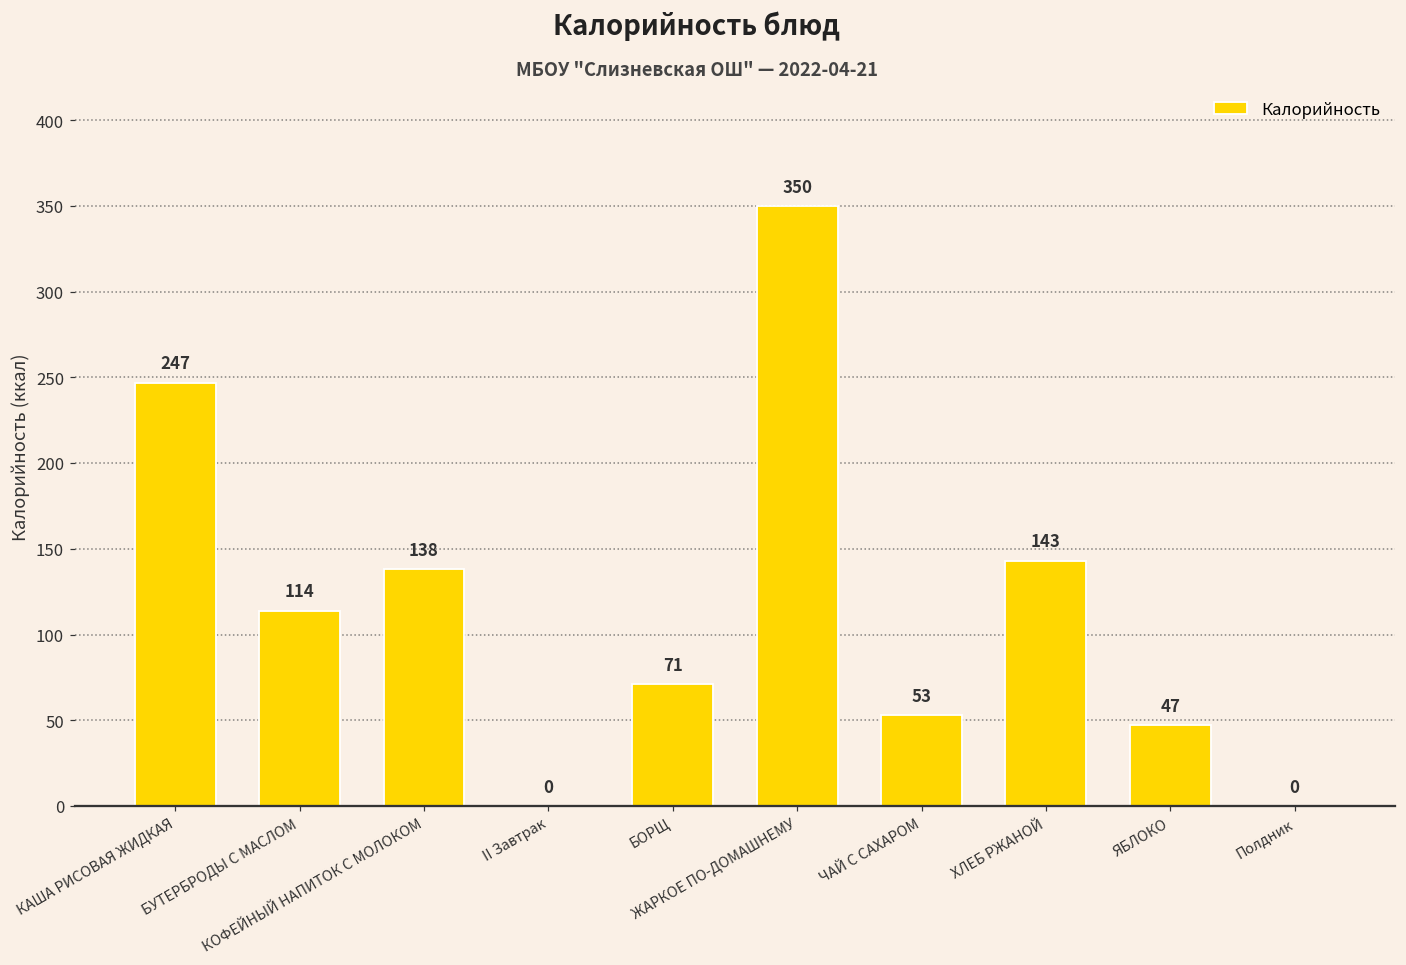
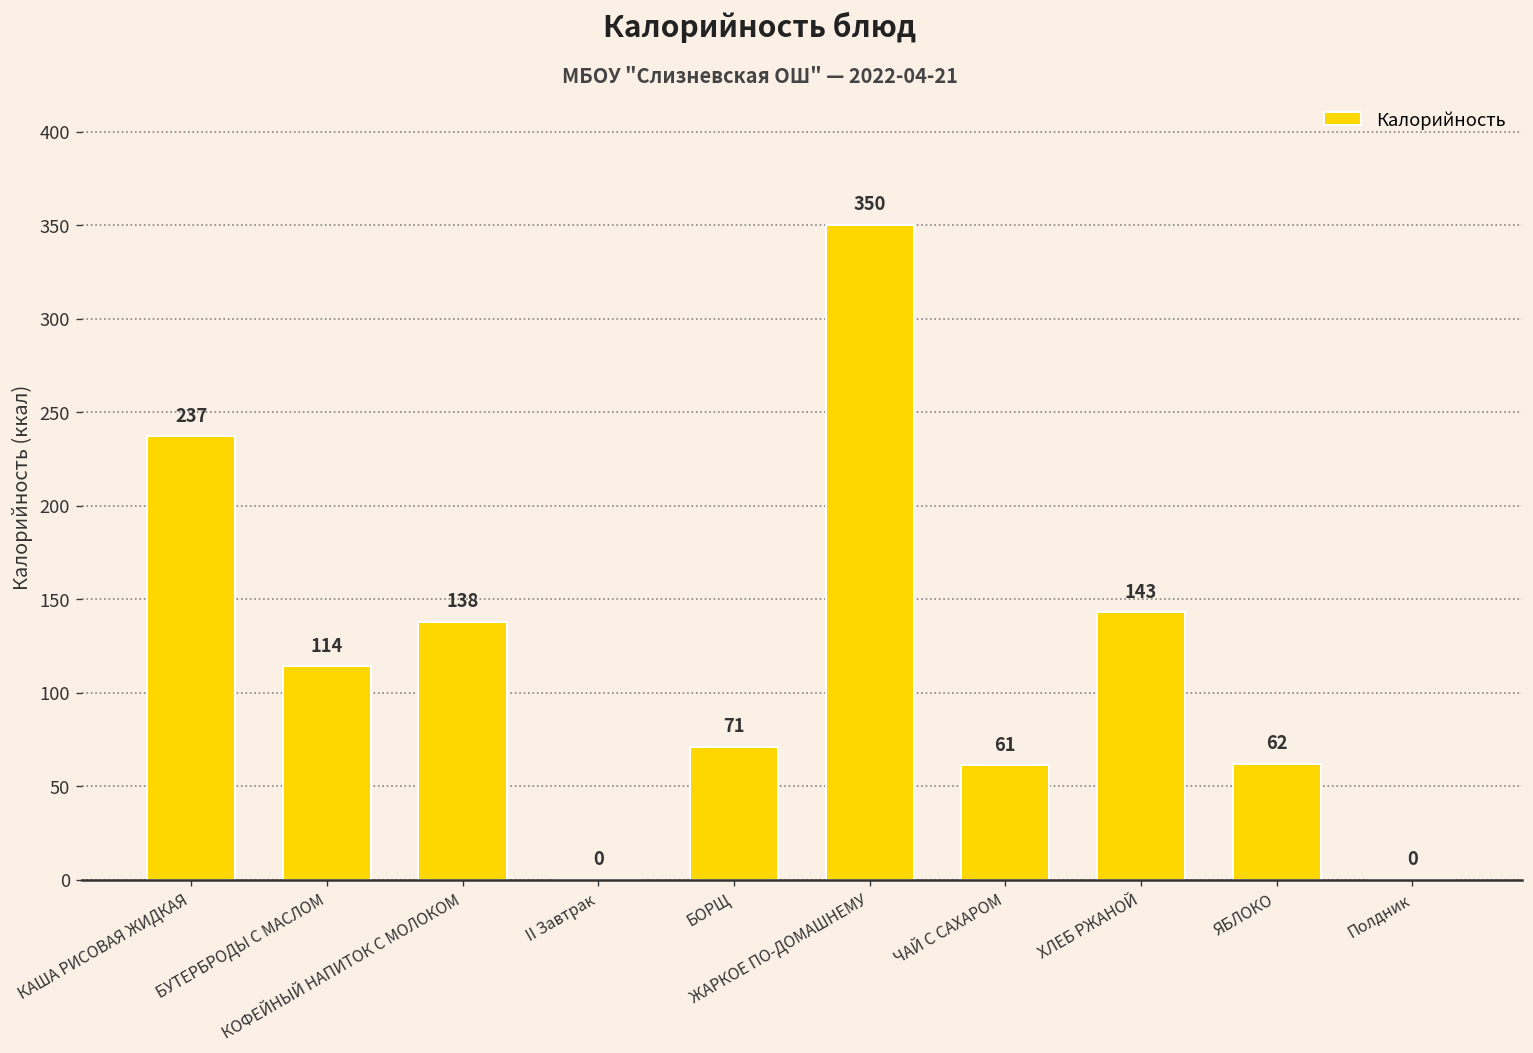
КАША РИСОВАЯ ЖИДКАЯ: 247 -> 237
ЧАЙ С САХАРОМ: 53 -> 61
ЯБЛОКО: 47 -> 62
